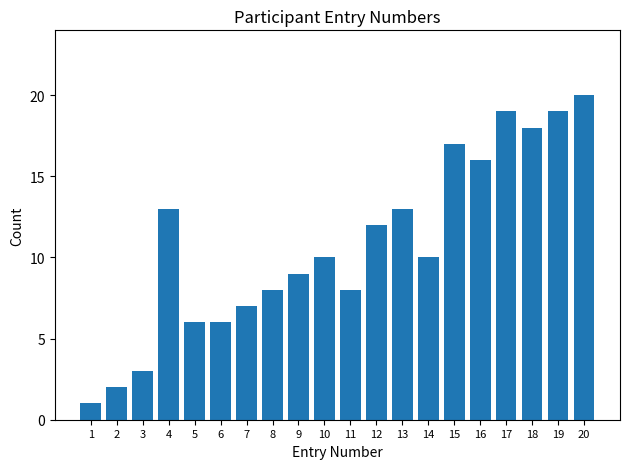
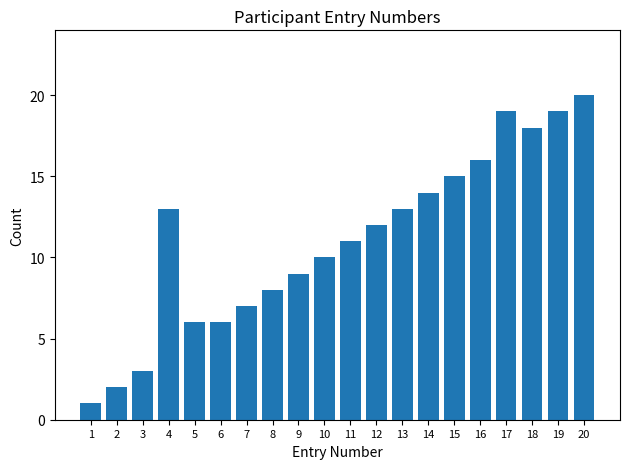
11: 8 -> 11
14: 10 -> 14
15: 17 -> 15
